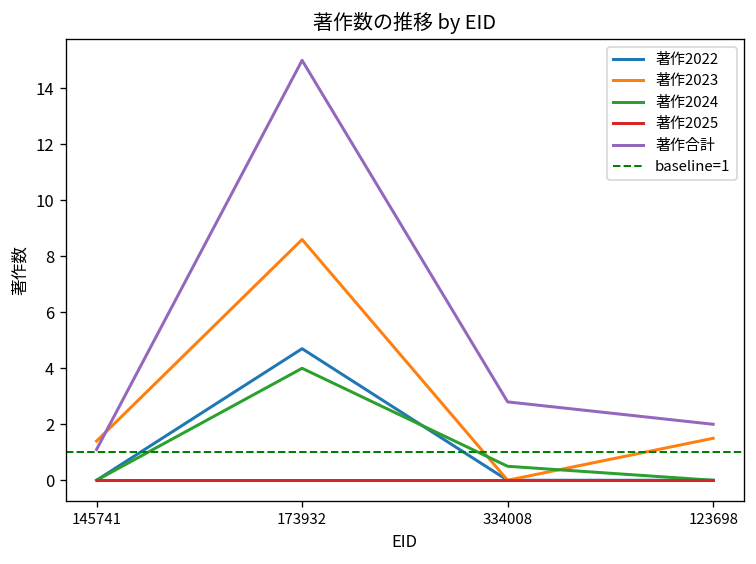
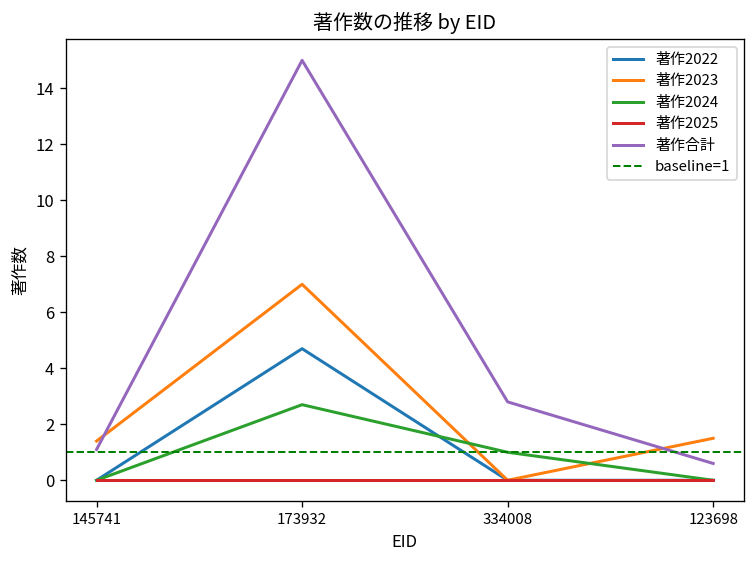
著作2023, 173932: 8.6 -> 7.0
著作2024, 173932: 4.0 -> 2.7
著作2024, 334008: 0.5 -> 1.0
著作合計, 123698: 2.0 -> 0.6
